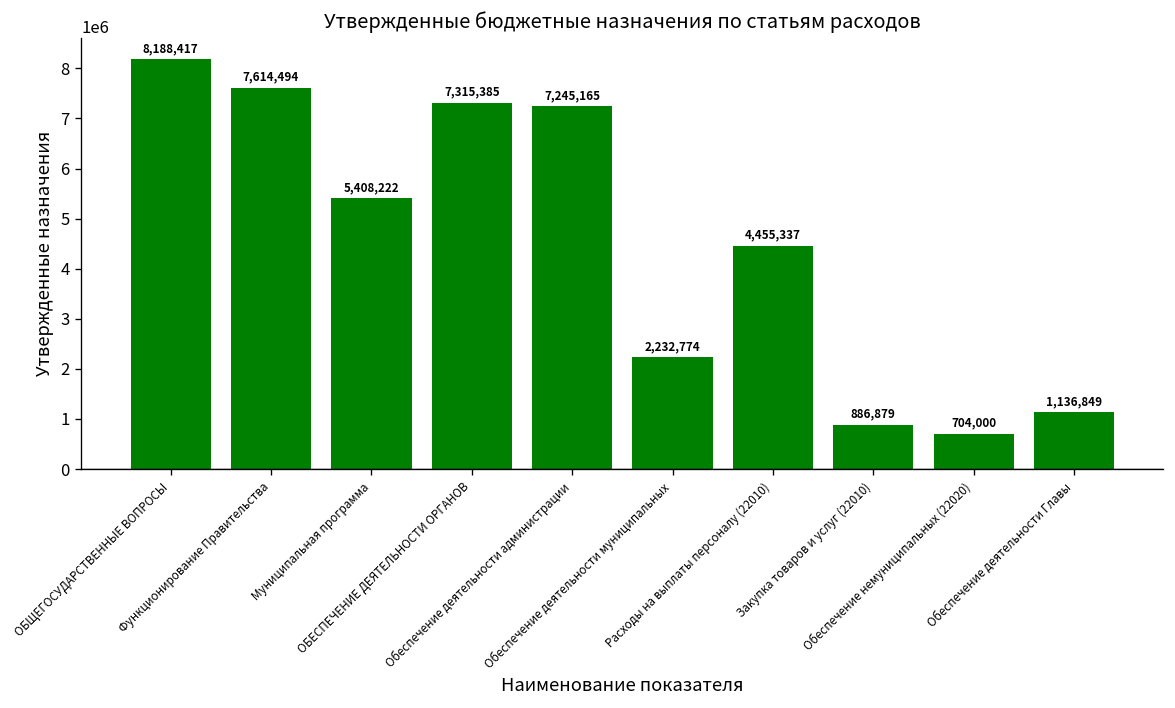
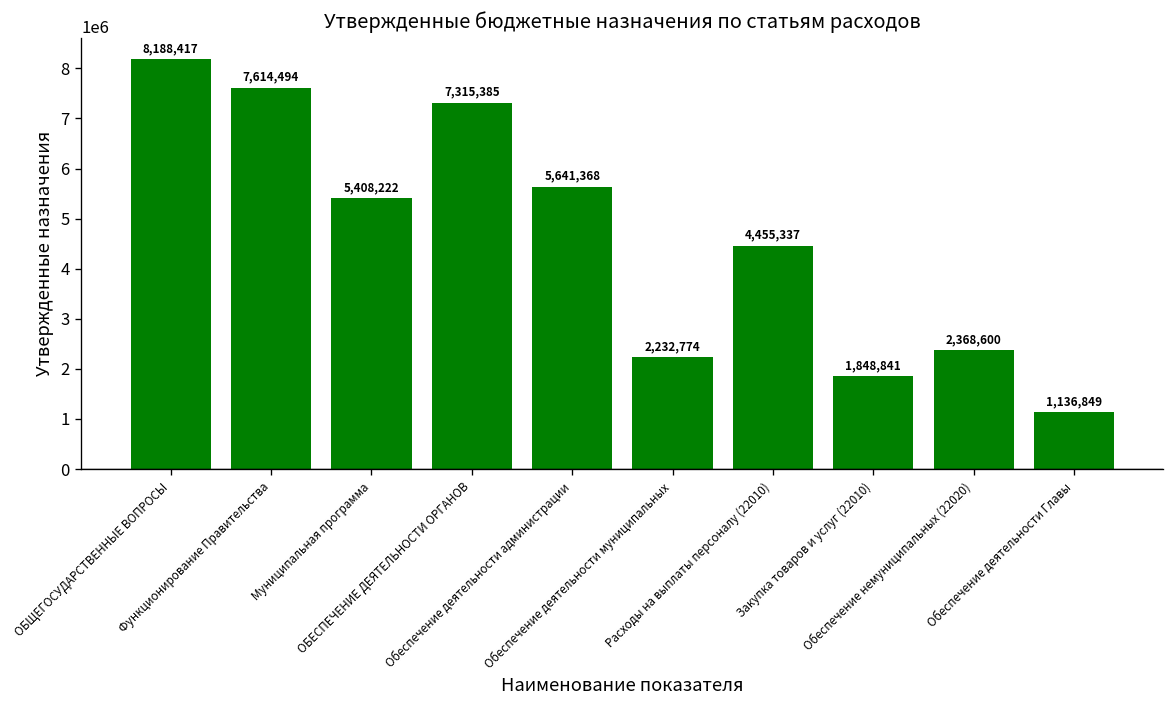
Обеспечение деятельности администрации: 7,245,165 -> 5,641,368
Закупка товаров и услуг (22010): 886,879 -> 1,848,841
Обеспечение немуниципальных (22020): 704,000 -> 2,368,600
